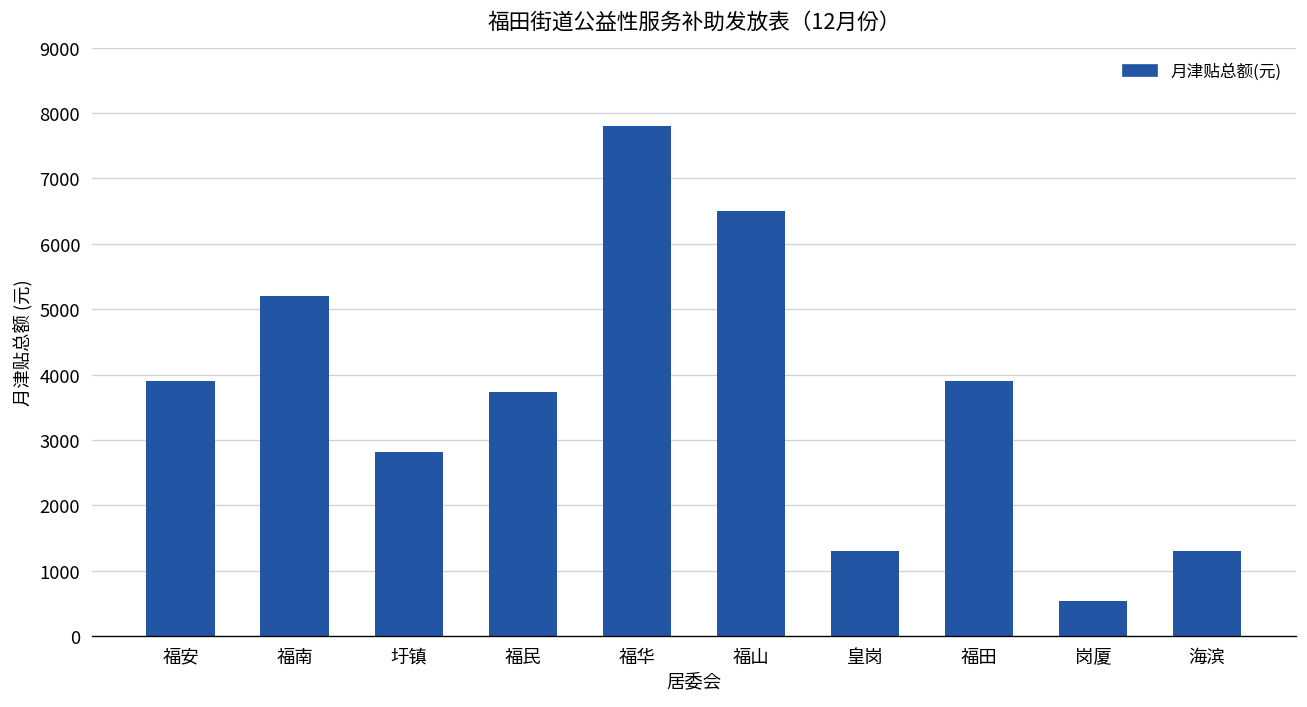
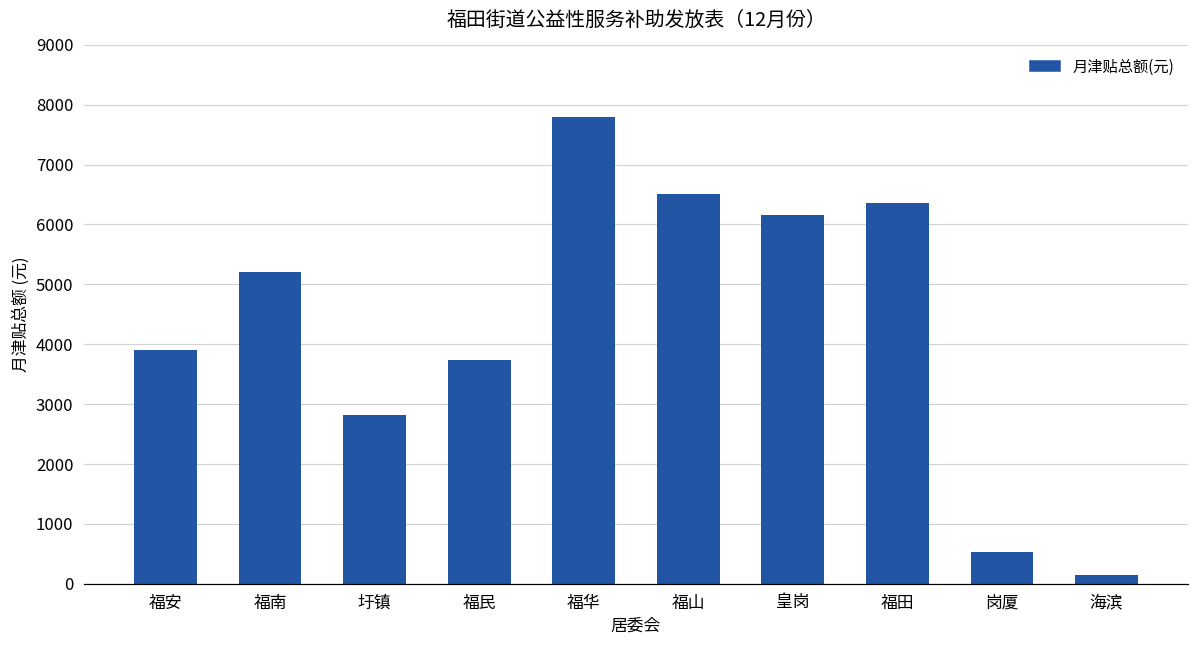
皇岗: 1300 -> 6200
福田: 3900 -> 6400
海滨: 1300 -> 100
